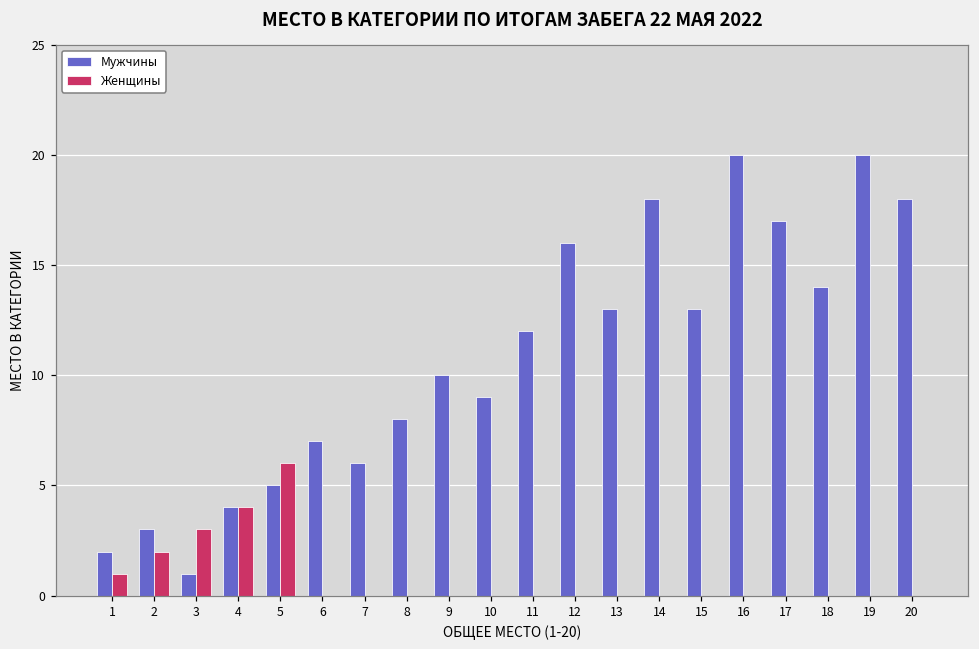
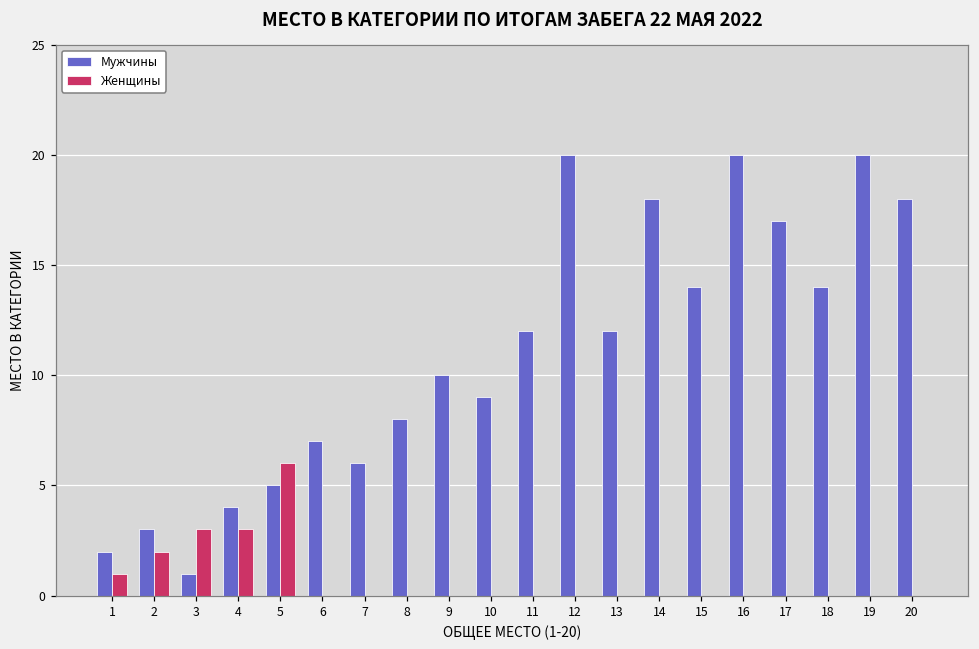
Женщины, 4: 4 -> 3
Мужчины, 12: 16 -> 20
Мужчины, 13: 13 -> 12
Мужчины, 15: 13 -> 14
